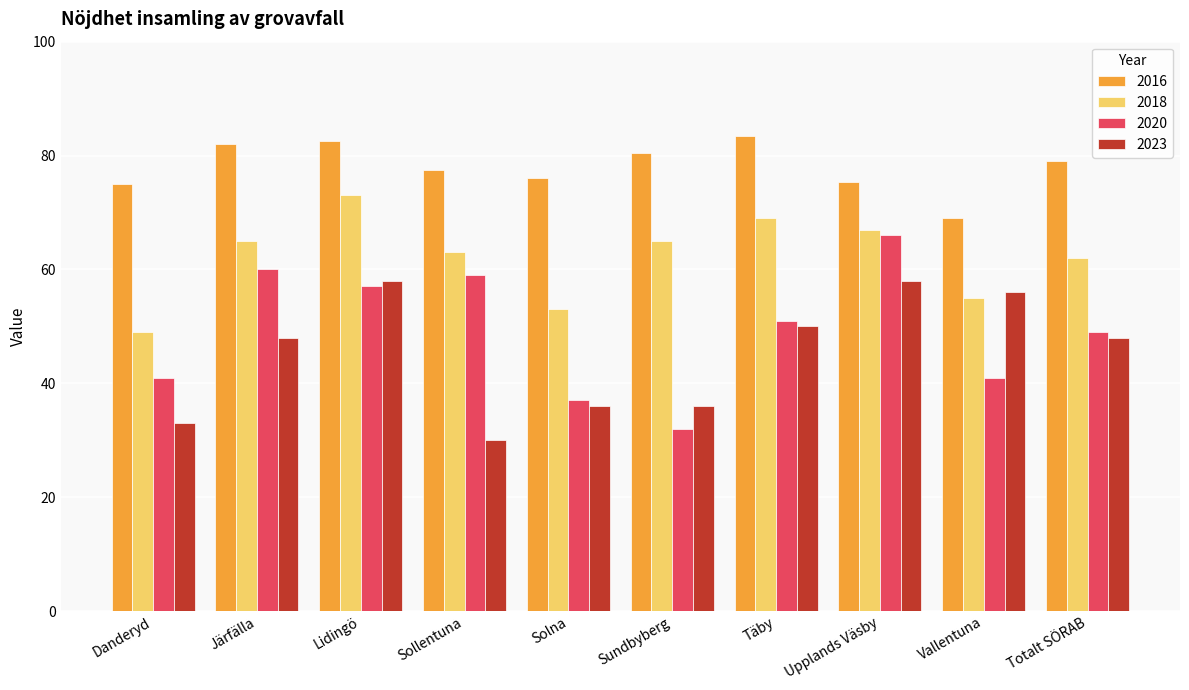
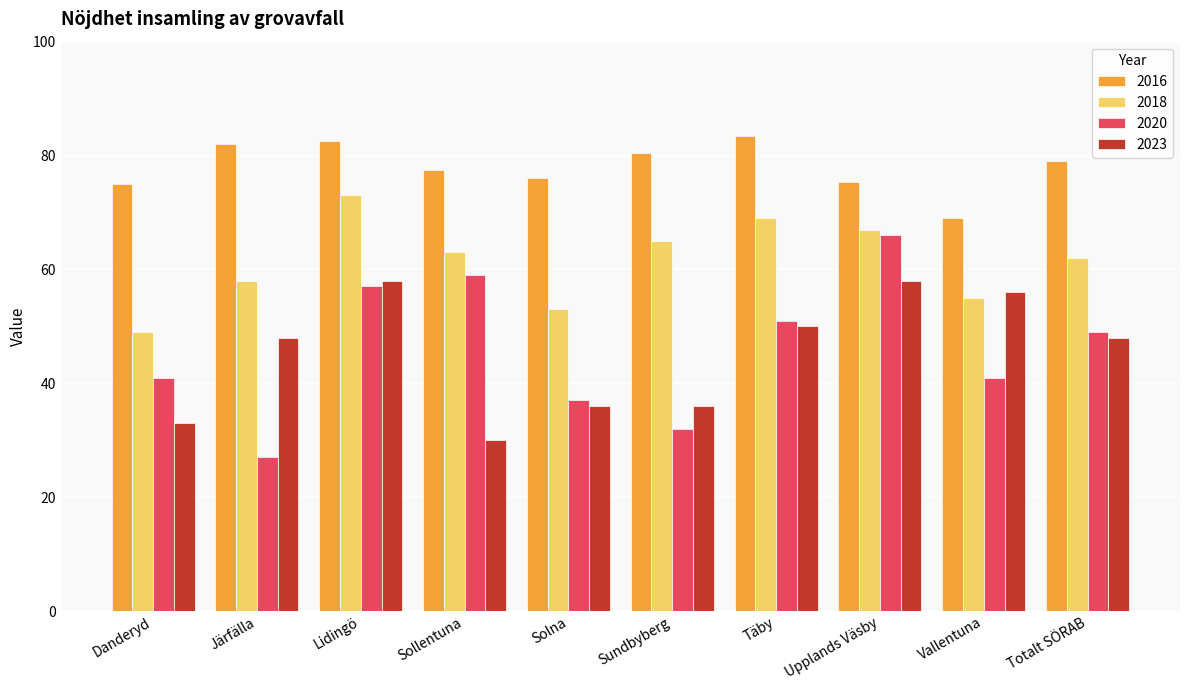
2018, Järfälla: 65 -> 58
2020, Järfälla: 60 -> 27
